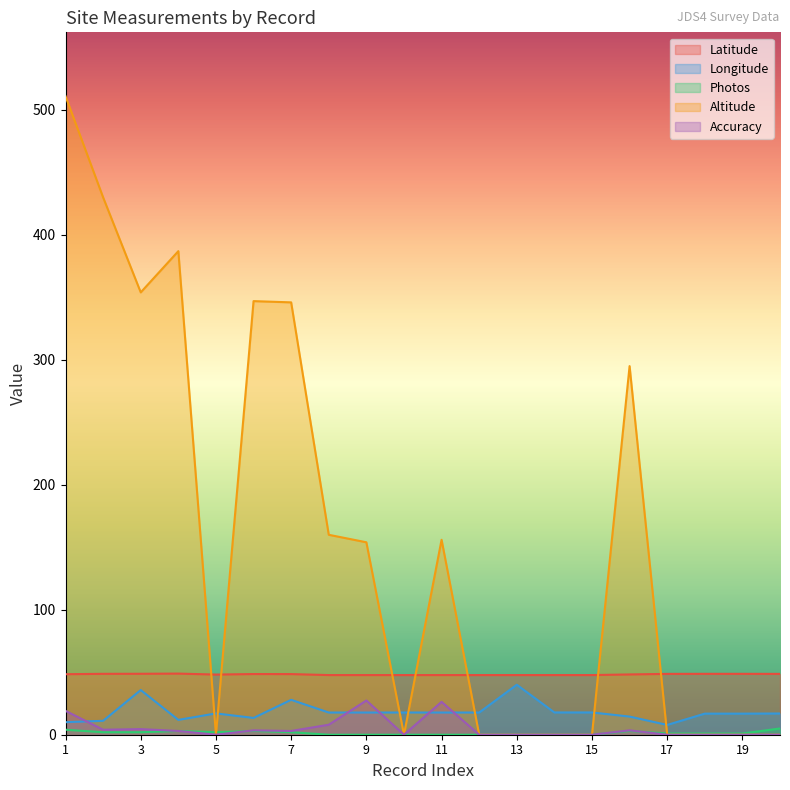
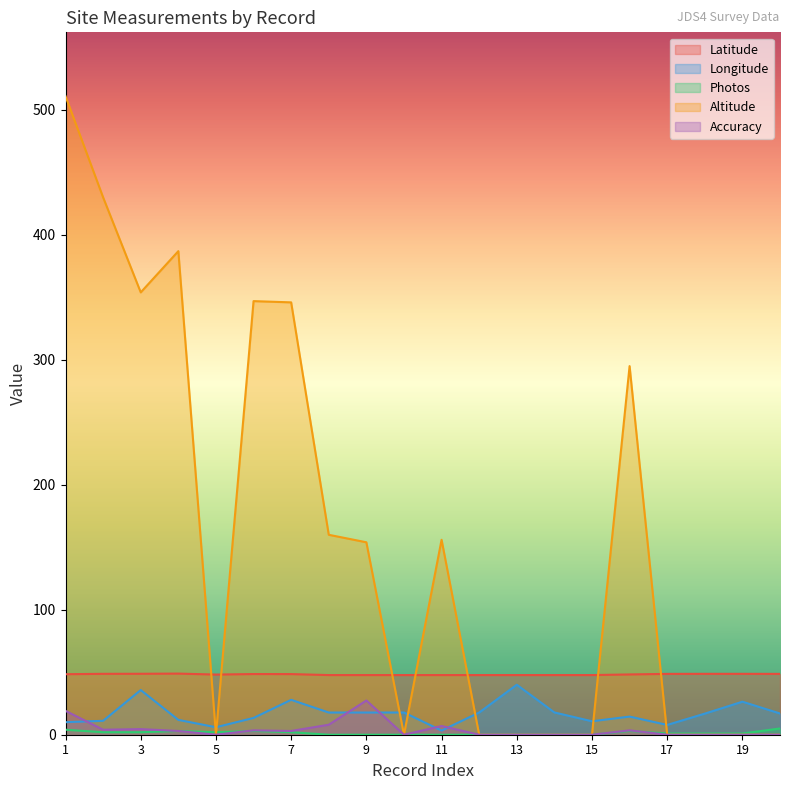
Longitude, 5: 17 -> 6
Longitude, 11: 18 -> 3
Accuracy, 11: 26 -> 7
Longitude, 15: 18 -> 11
Longitude, 19: 17 -> 26
